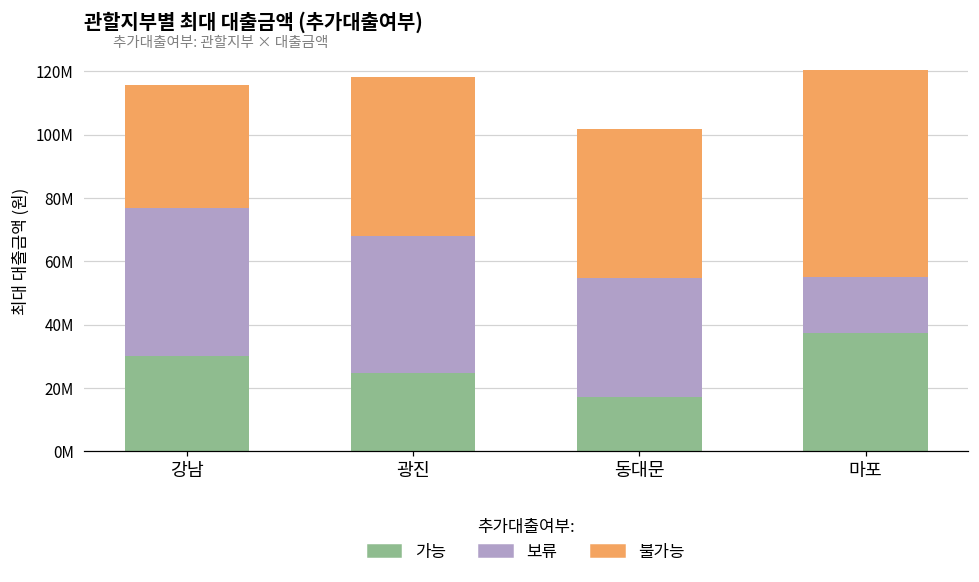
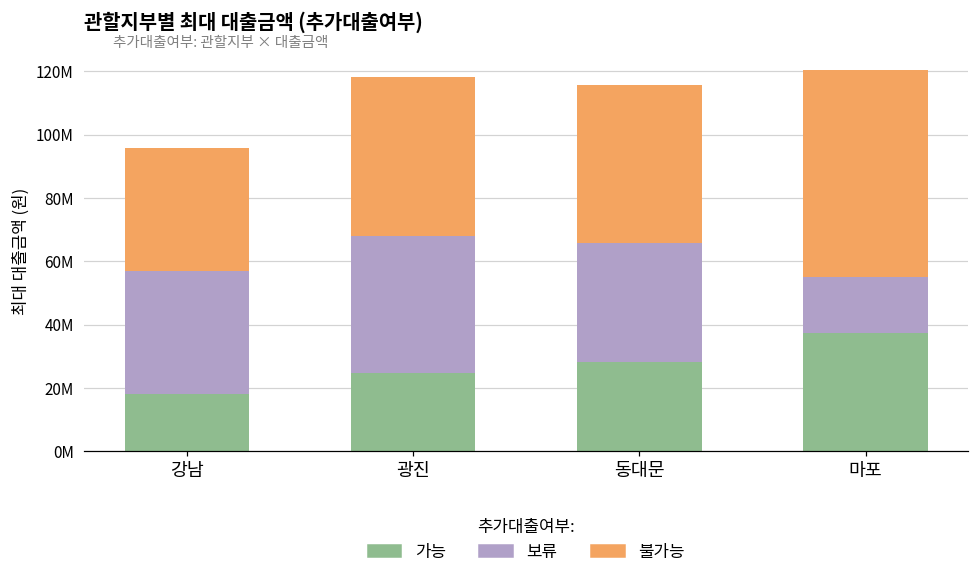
가능, 강남: 30000000 -> 18000000
보류, 강남: 47000000 -> 39000000
가능, 동대문: 17000000 -> 28000000
불가능, 동대문: 47000000 -> 50000000
